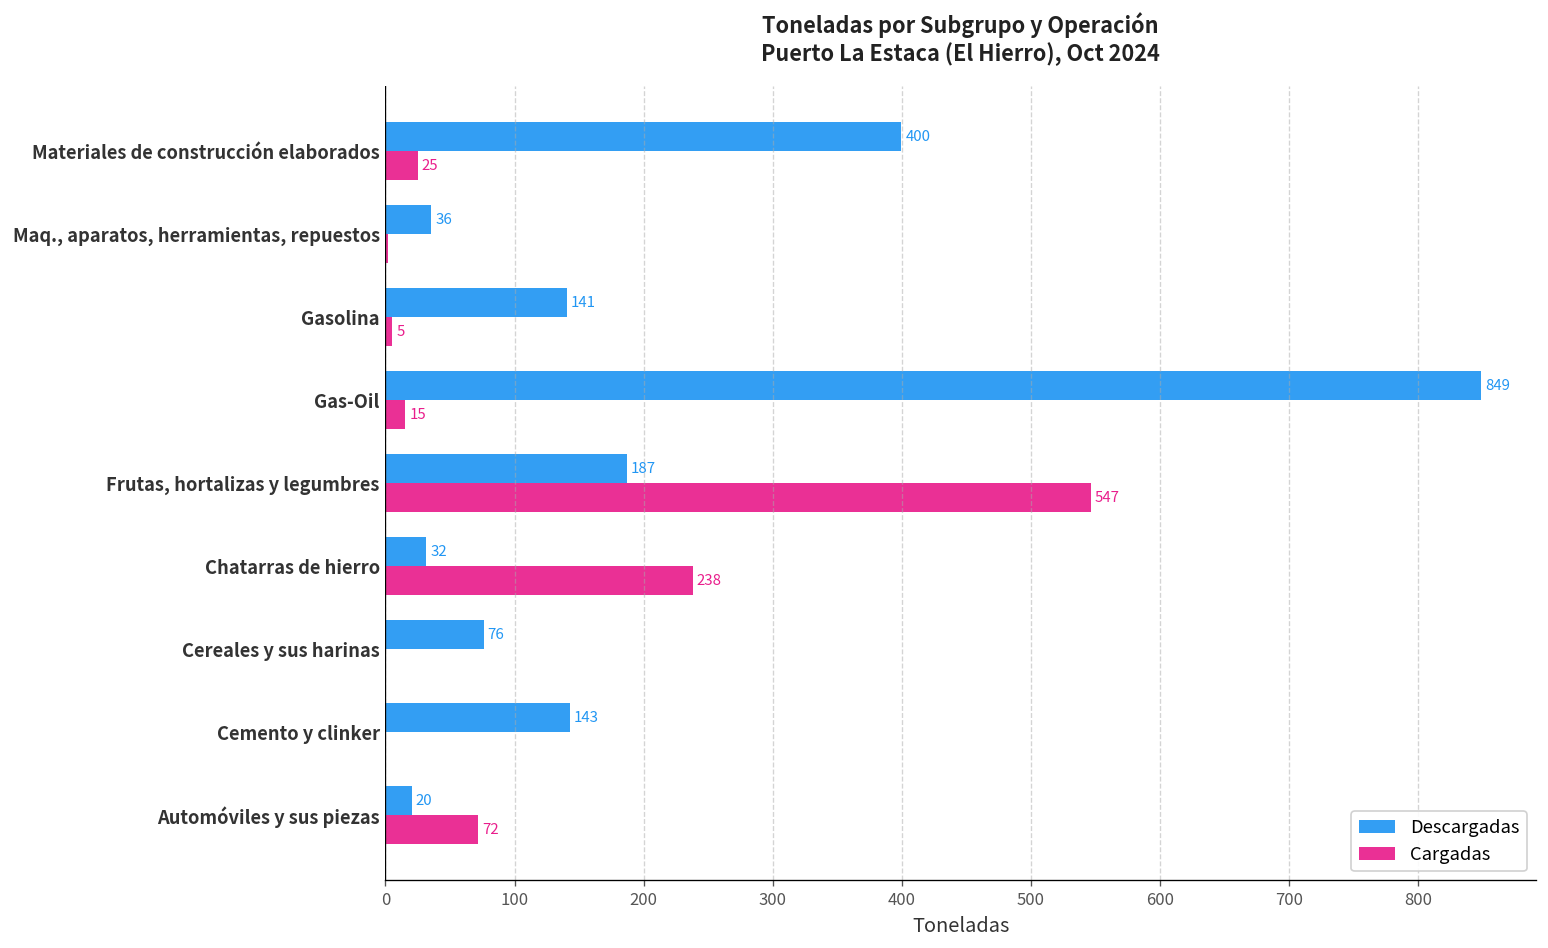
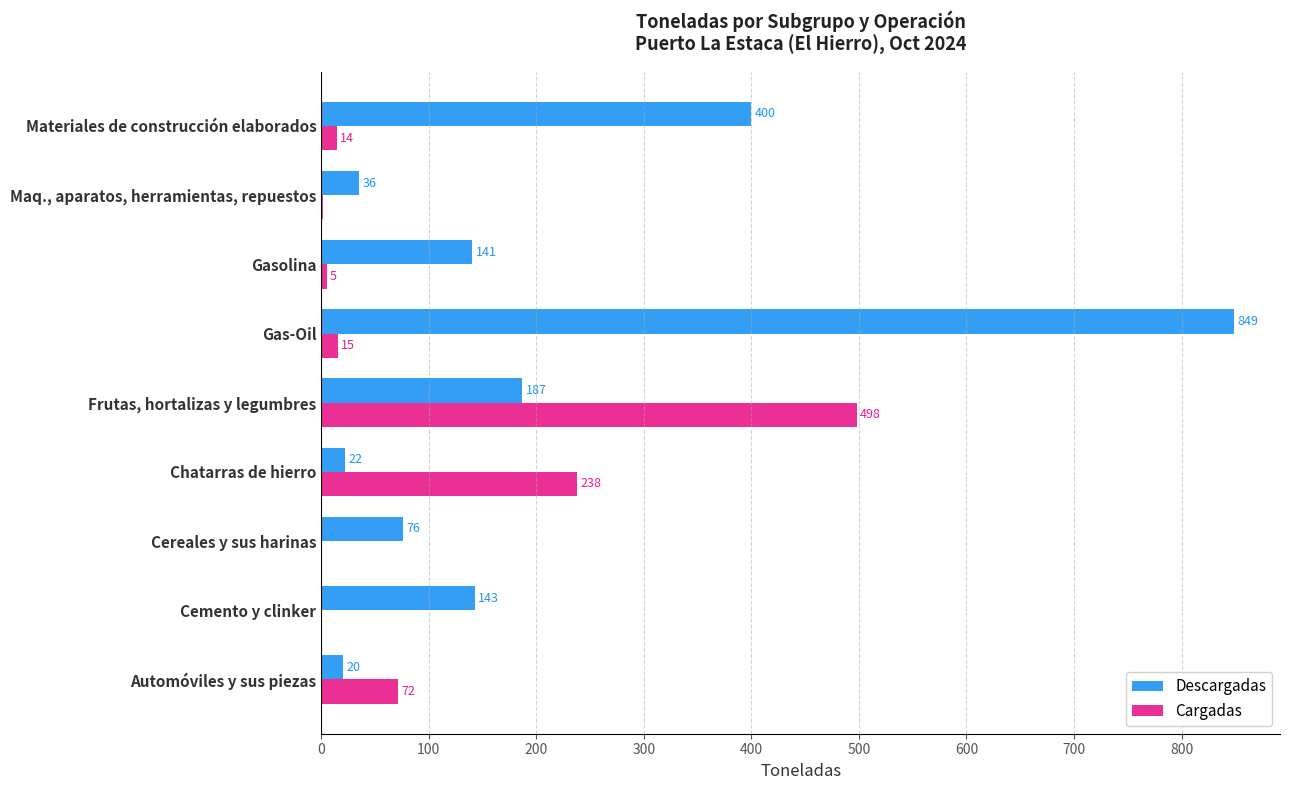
Cargadas, Materiales de construcción elaborados: 25 -> 14
Cargadas, Frutas, hortalizas y legumbres: 547 -> 498
Descargadas, Chatarras de hierro: 32 -> 22
